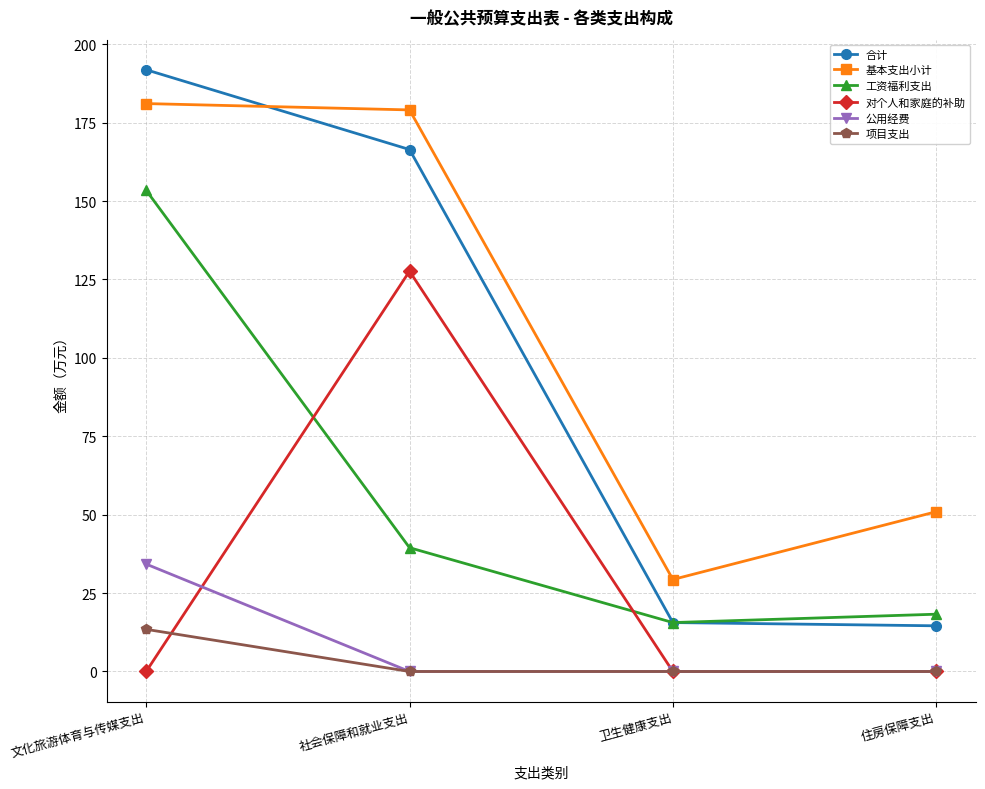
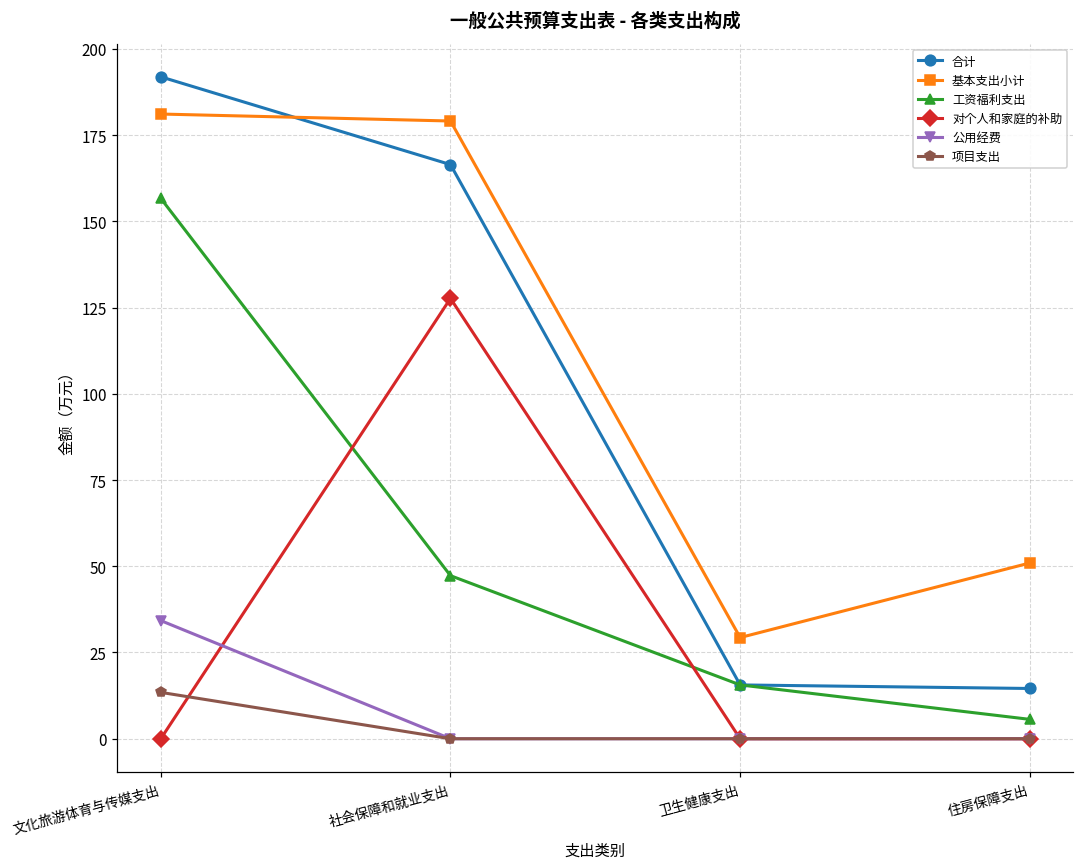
工资福利支出, 文化旅游体育与传媒支出: 153 -> 157
工资福利支出, 社会保障和就业支出: 39 -> 47
工资福利支出, 住房保障支出: 18 -> 6
